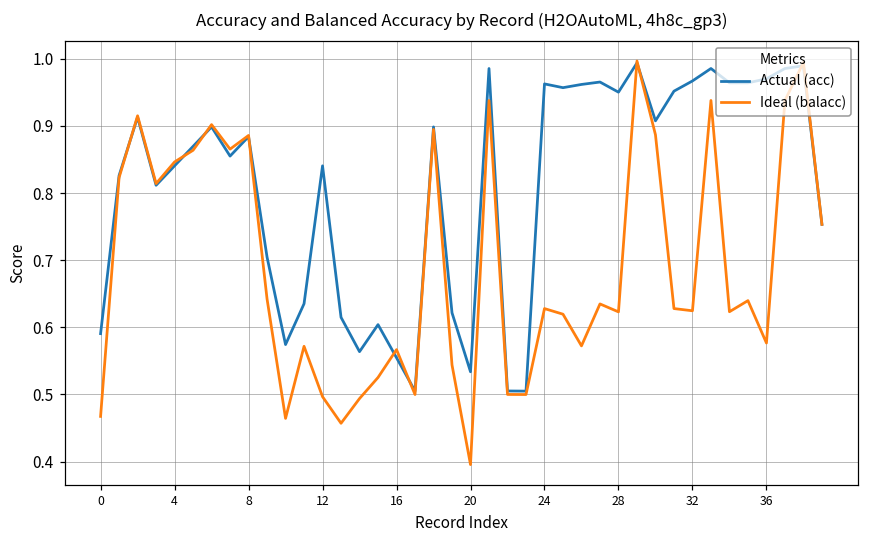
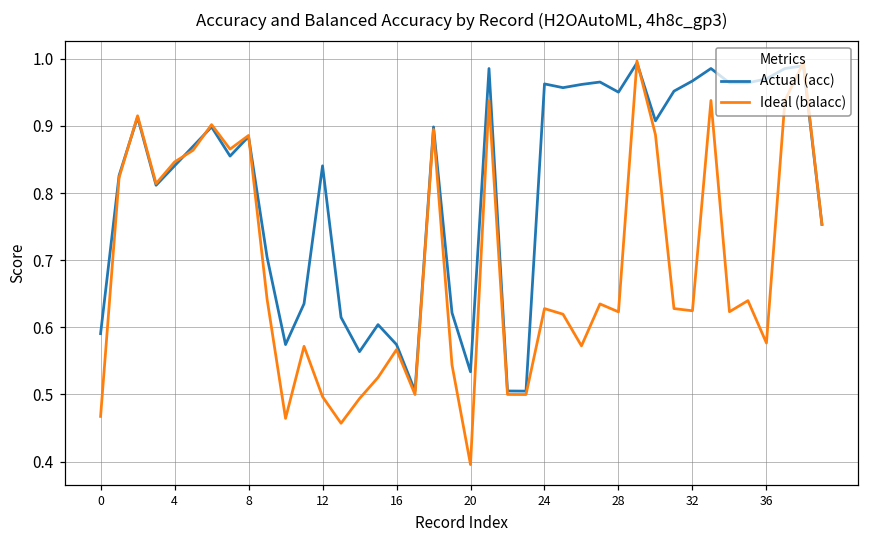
Actual (acc), 16: 0.55 -> 0.57
